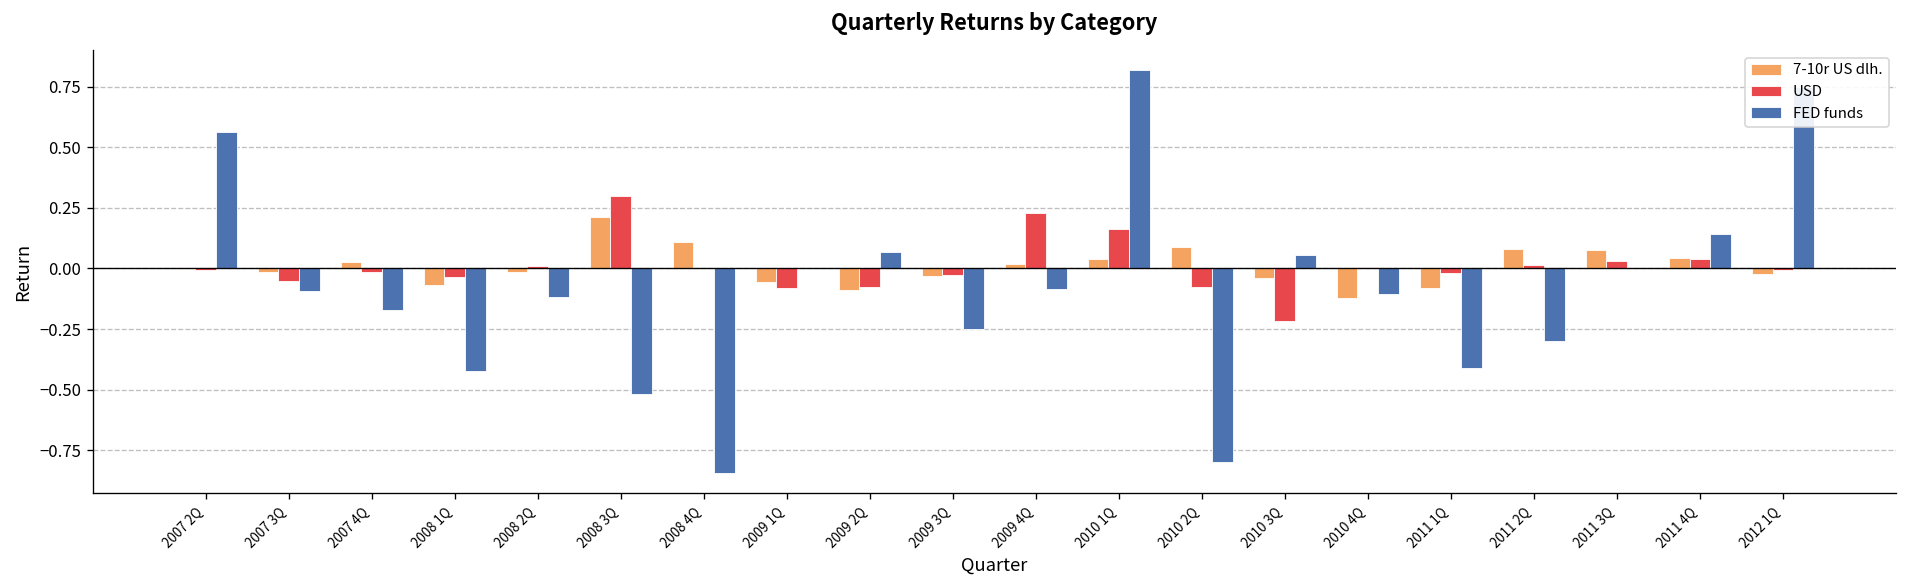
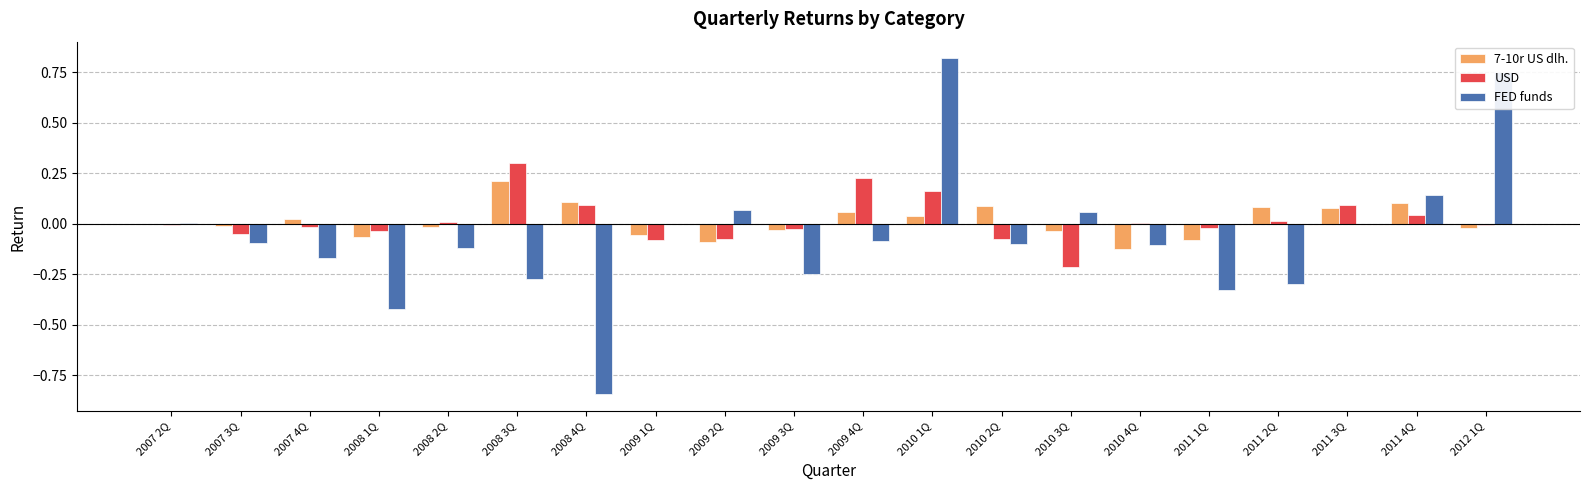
FED funds, 2007 2Q: 0.56 -> 0.00
FED funds, 2008 3Q: -0.52 -> -0.27
USD, 2008 4Q: 0.00 -> 0.09
7-10r US dlh., 2009 4Q: 0.02 -> 0.06
FED funds, 2010 2Q: -0.8 -> -0.1
FED funds, 2011 1Q: -0.41 -> -0.33
USD, 2011 3Q: 0.03 -> 0.09
7-10r US dlh., 2011 4Q: 0.04 -> 0.10
